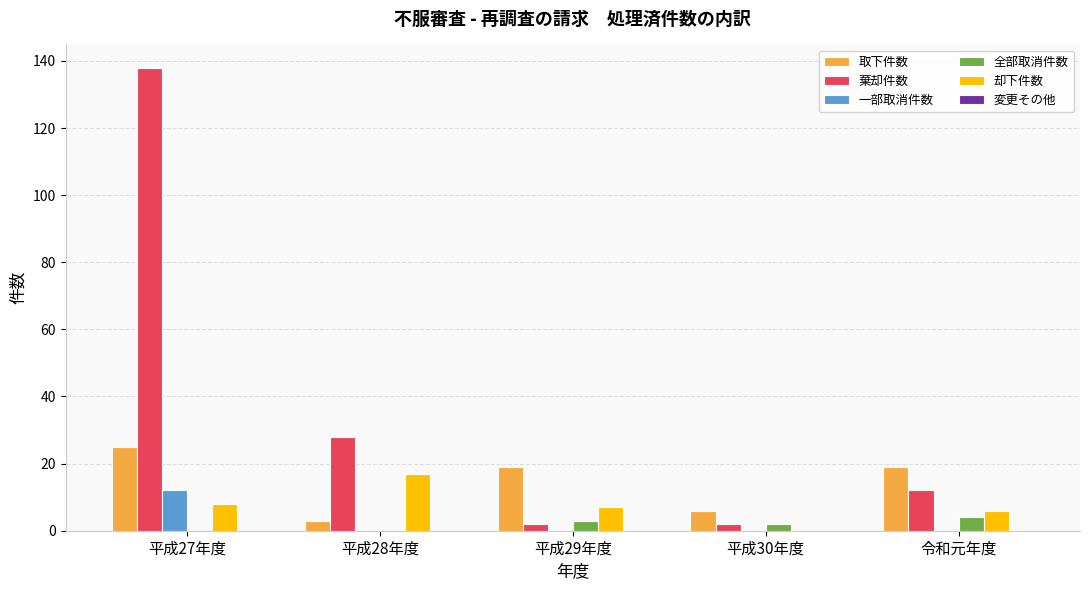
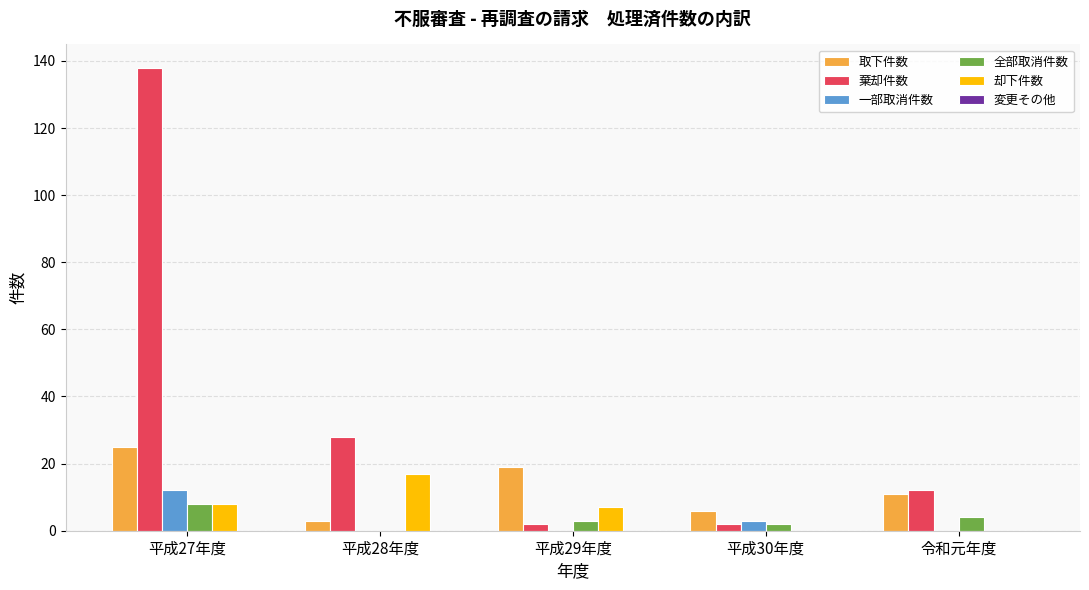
全部取消件数, 平成27年度: 0 -> 8
一部取消件数, 平成30年度: 0 -> 3
取下件数, 令和元年度: 19 -> 11
却下件数, 令和元年度: 6 -> 0
